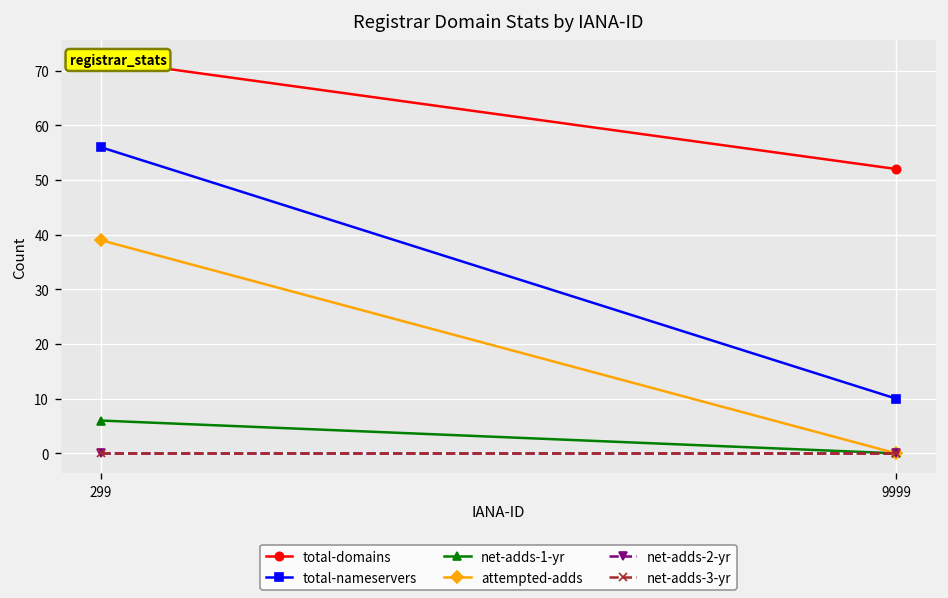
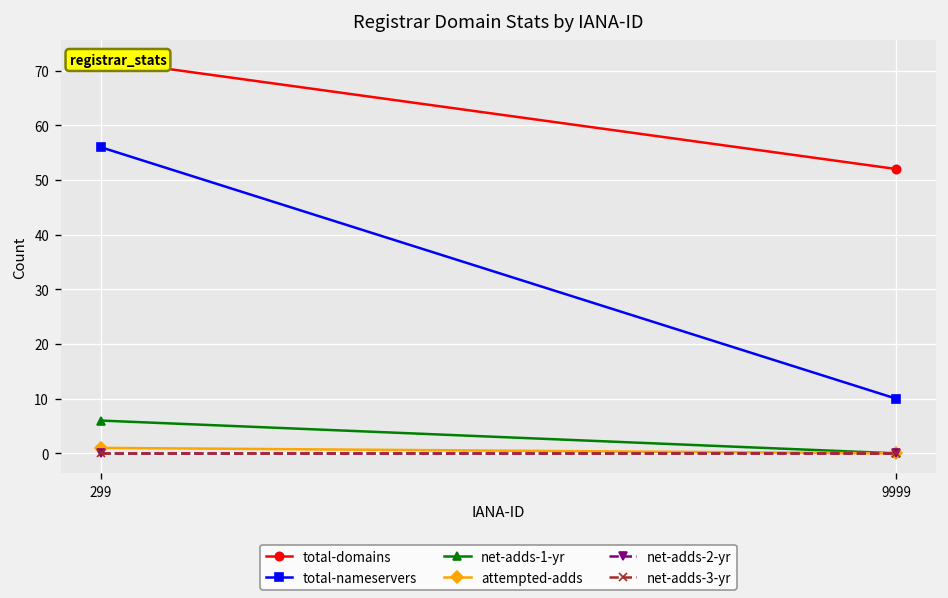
attempted-adds, 299: 39 -> 1
